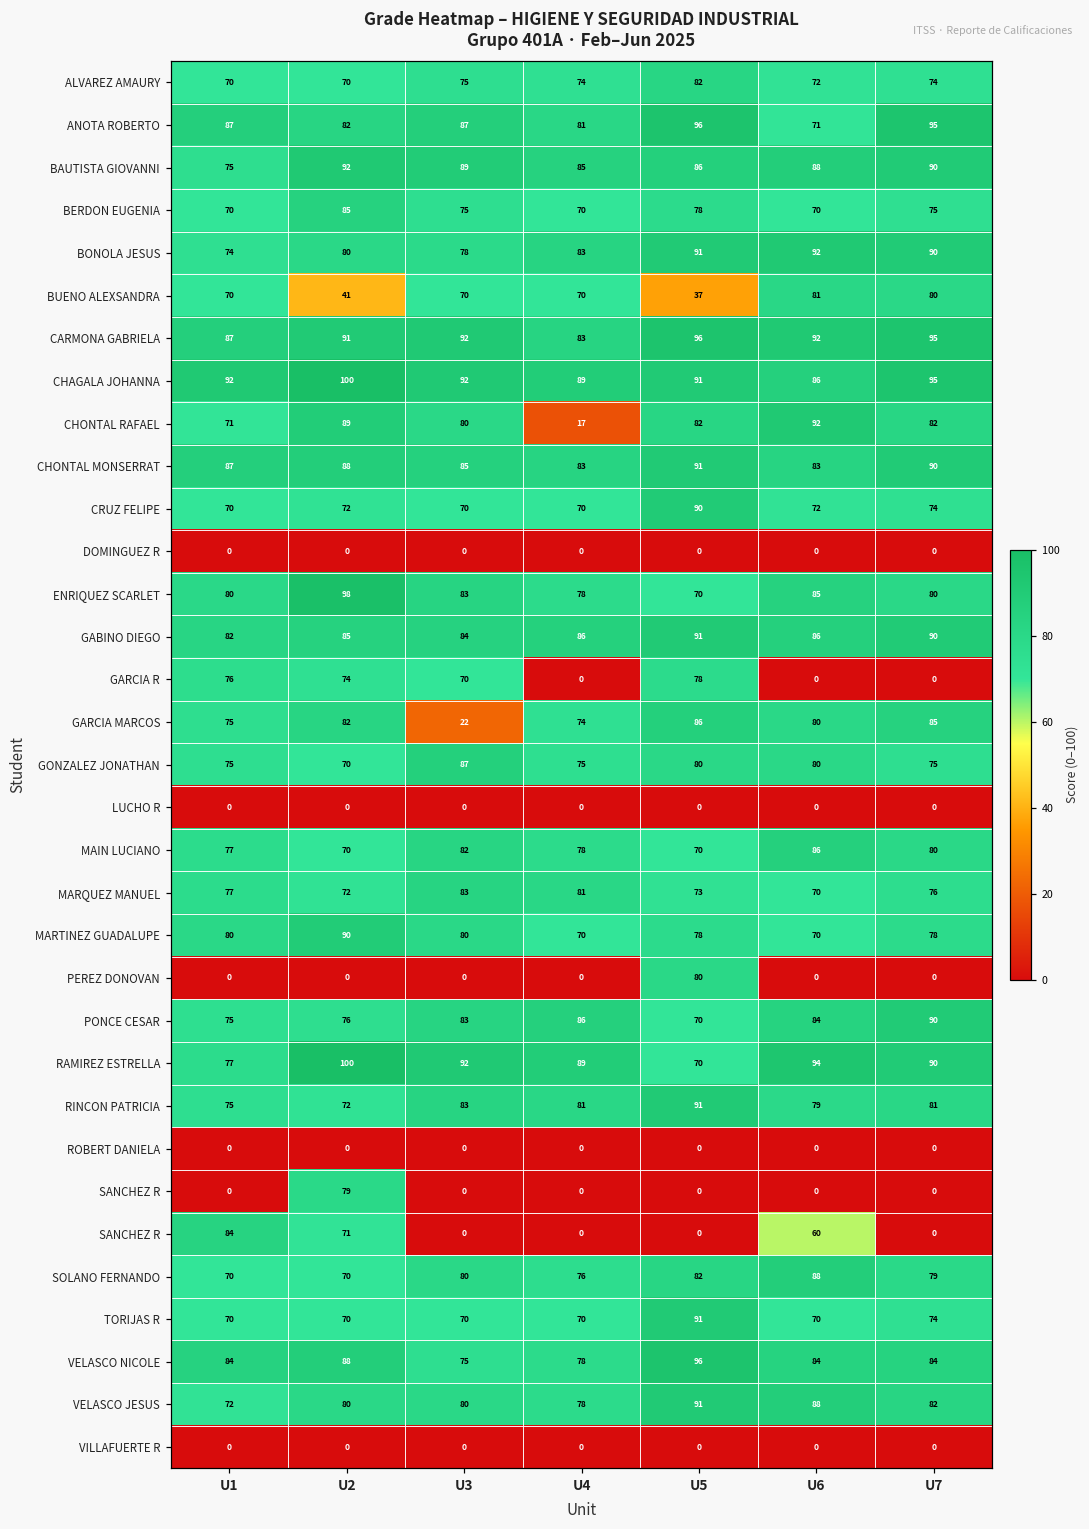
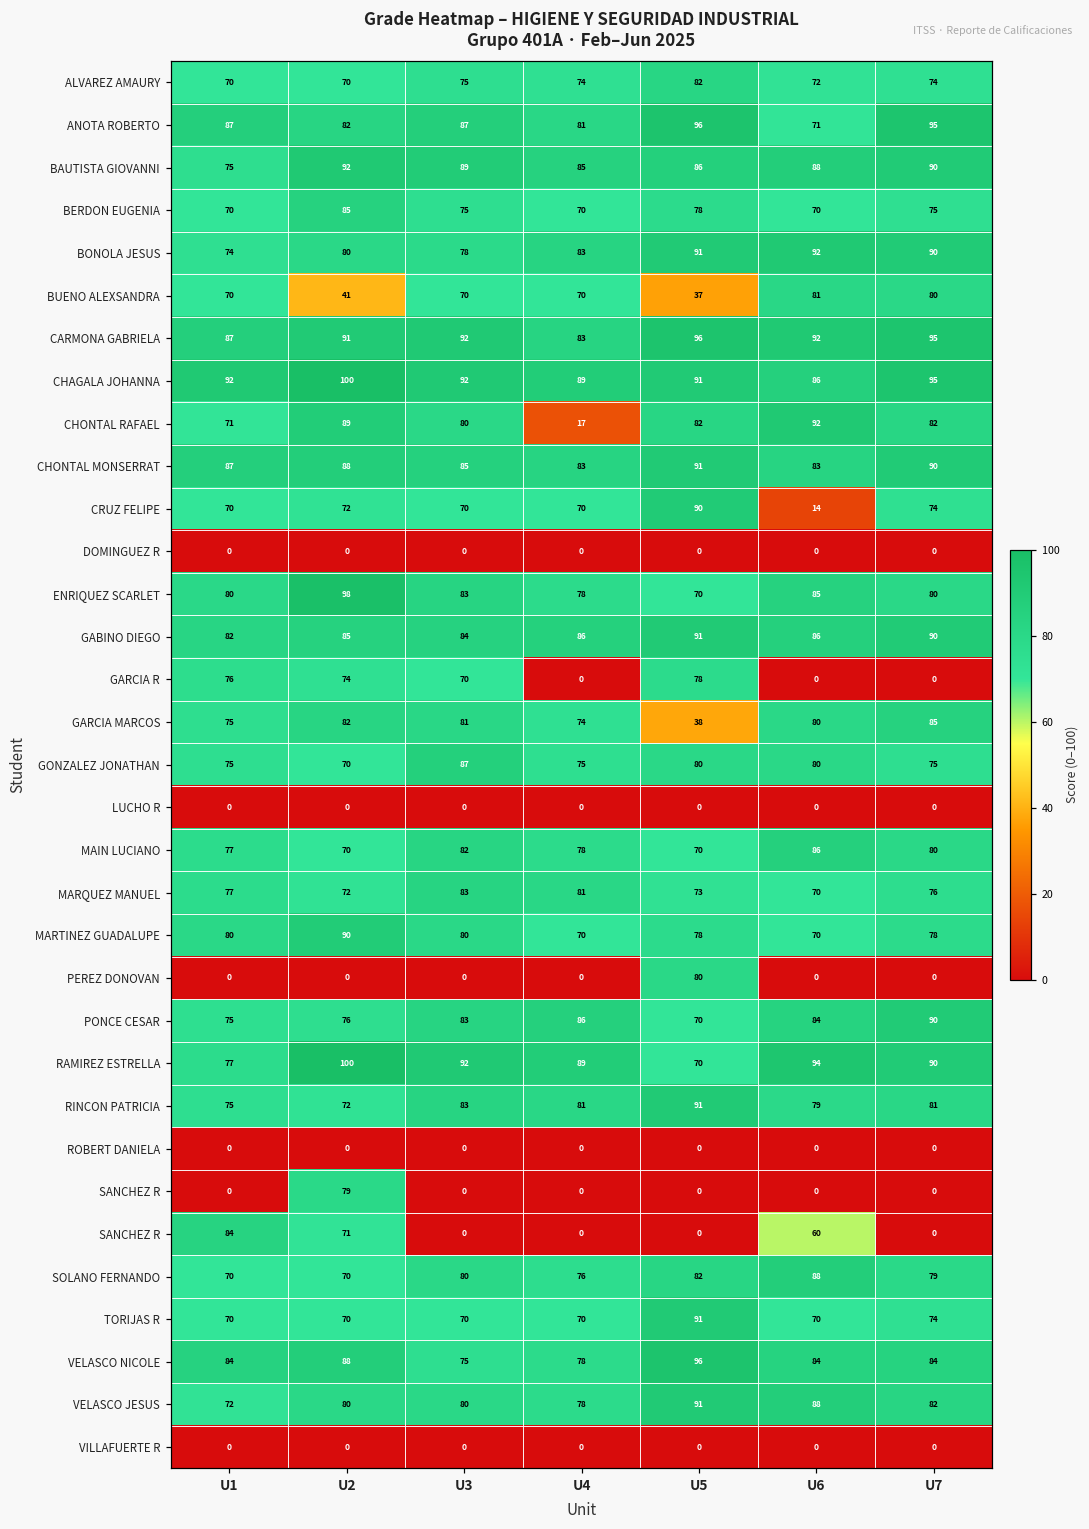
CRUZ FELIPE, U6: 72 -> 14
GARCIA MARCOS, U3: 22 -> 81
GARCIA MARCOS, U5: 86 -> 38
